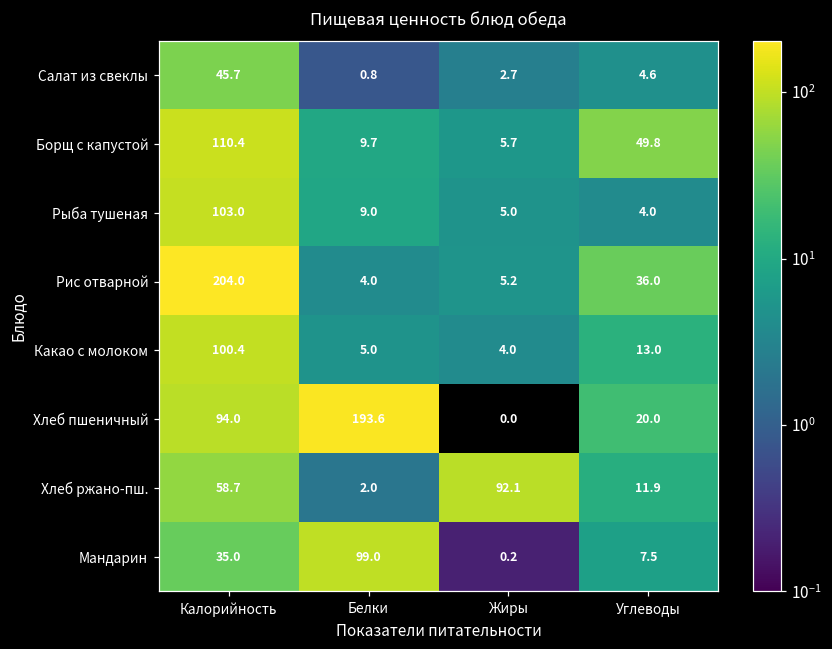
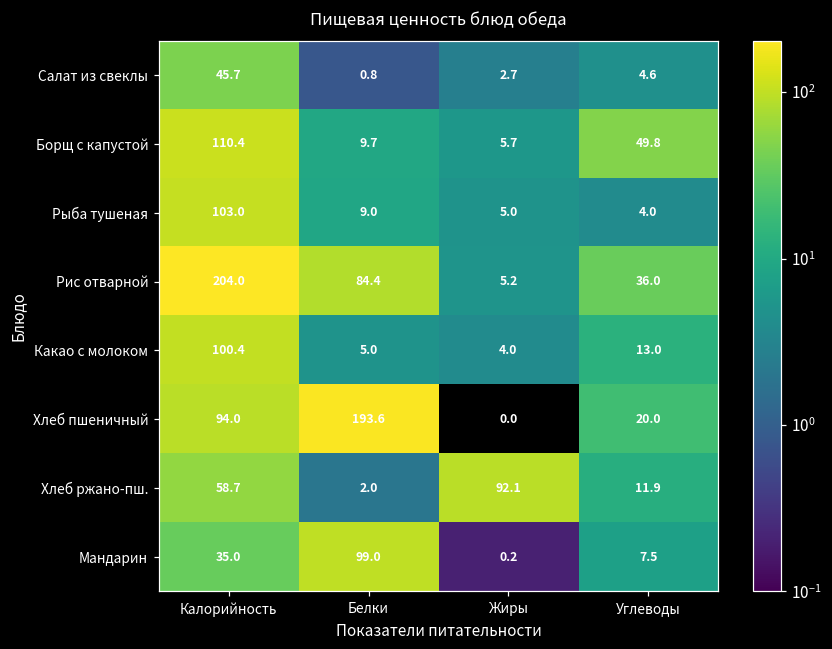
Рис отварной, Белки: 4.0 -> 84.4
